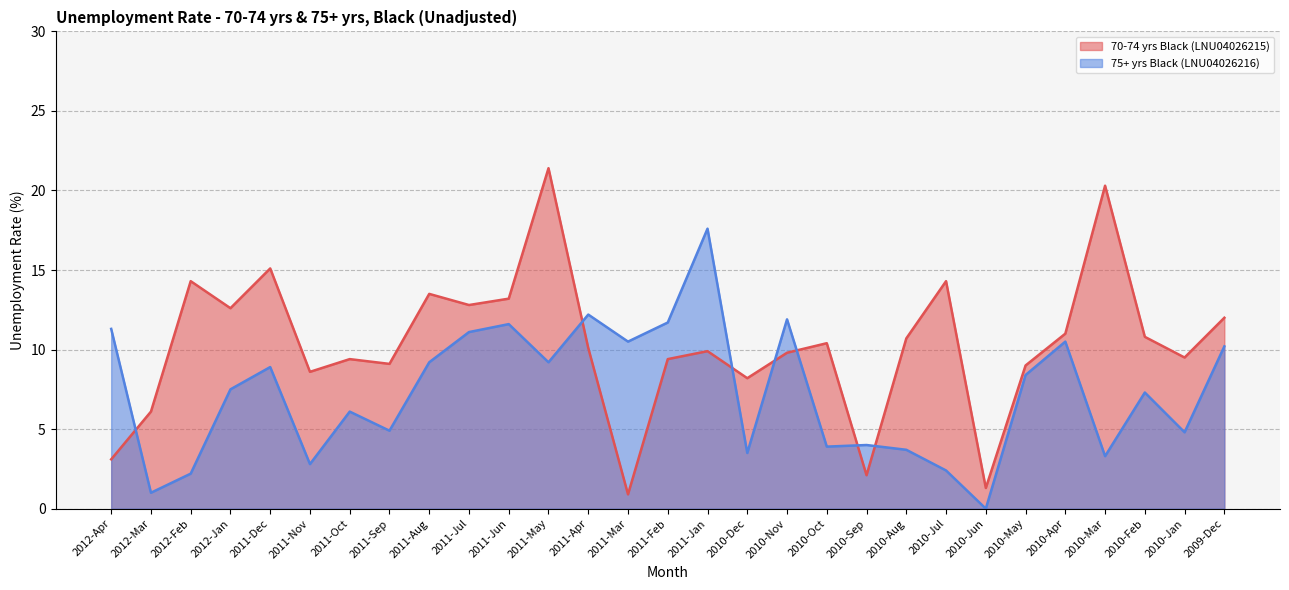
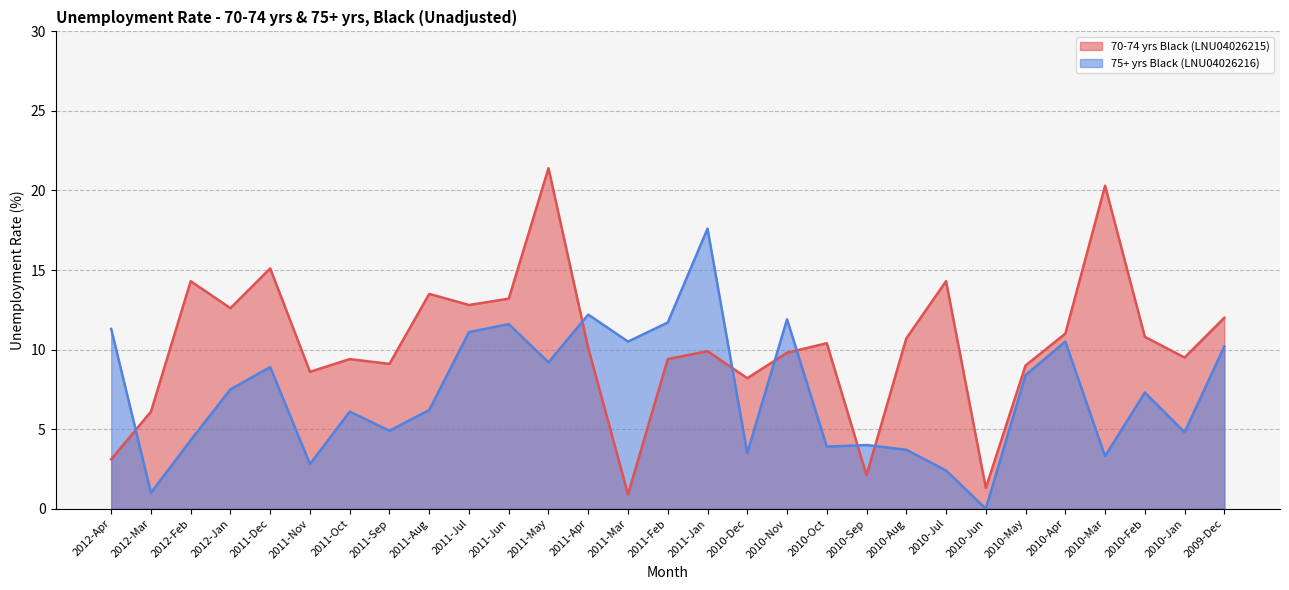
75+ yrs Black (LNU04026216), 2012-Feb: 2.2 -> 4.3
75+ yrs Black (LNU04026216), 2011-Aug: 9.2 -> 6.2
